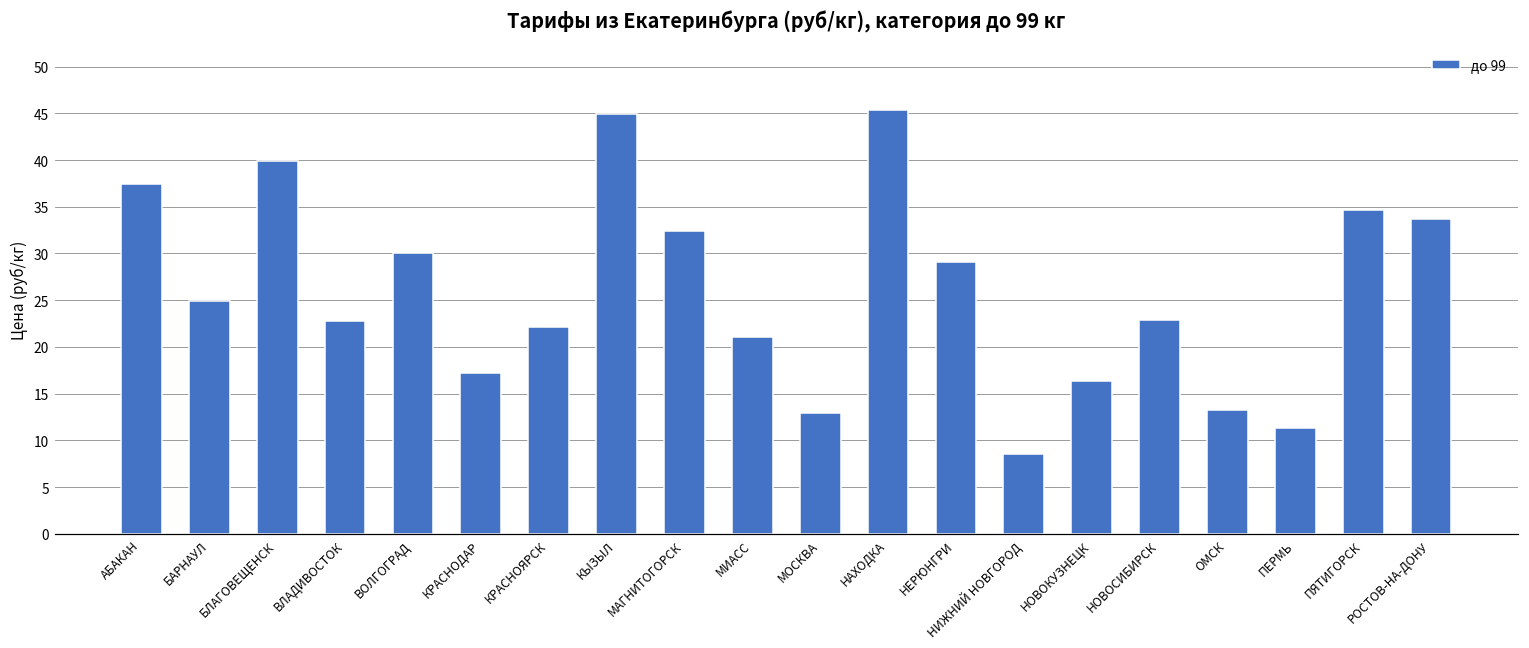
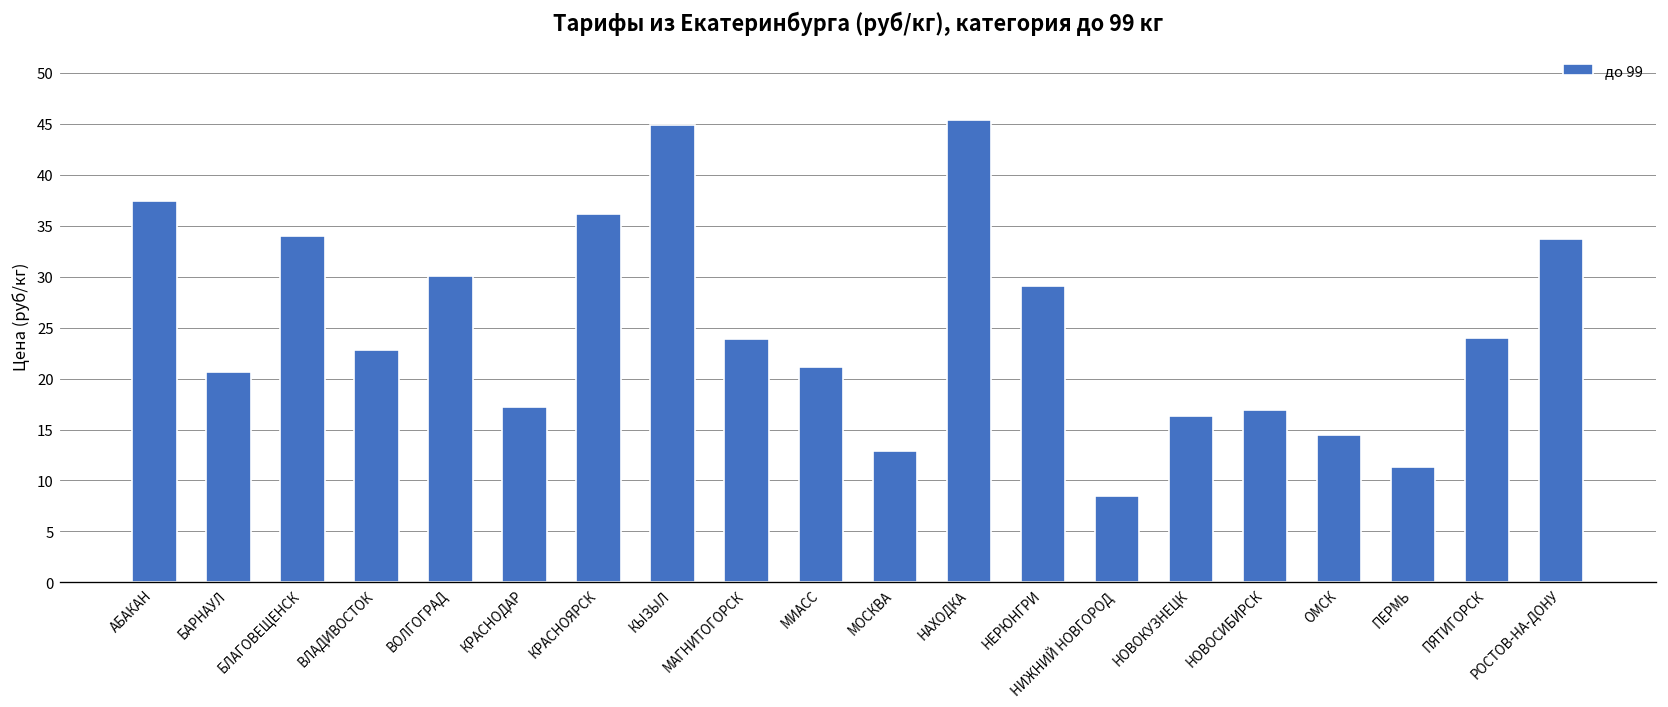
БАРНАУЛ: 25 -> 21
БЛАГОВЕЩЕНСК: 40 -> 34
КРАСНОЯРСК: 22 -> 36
МАГНИТОГОРСК: 32 -> 24
НОВОСИБИРСК: 23 -> 17
ОМСК: 13 -> 15
ПЯТИГОРСК: 35 -> 24
